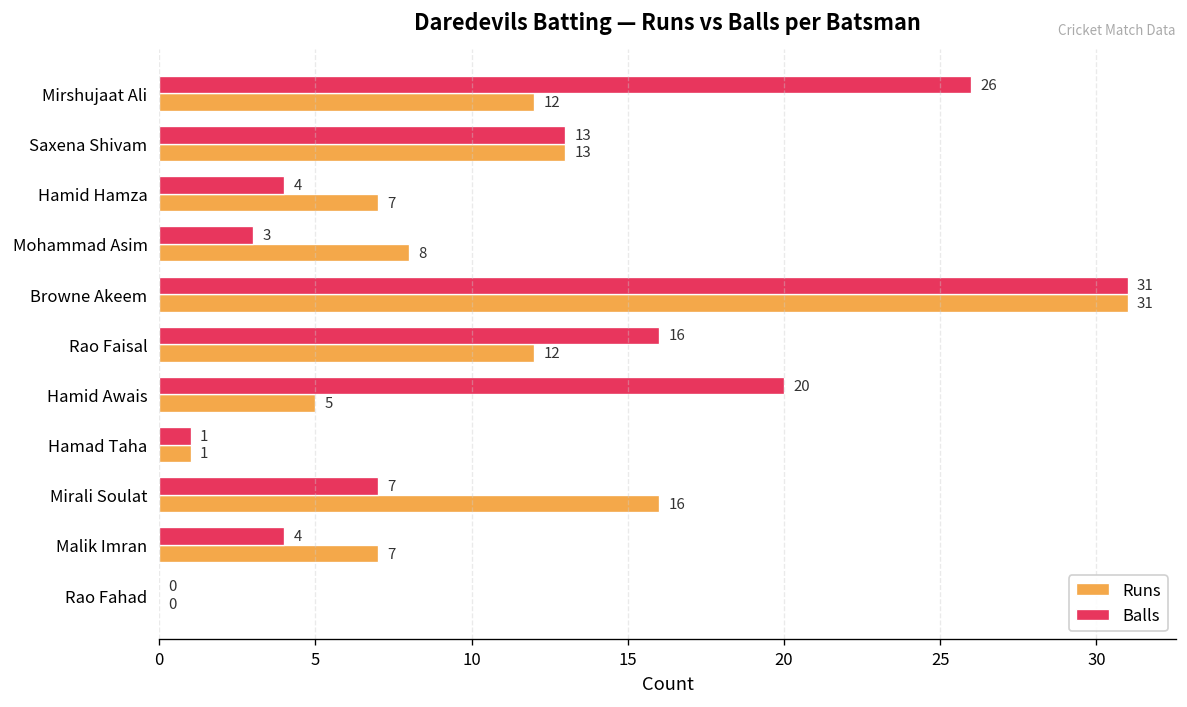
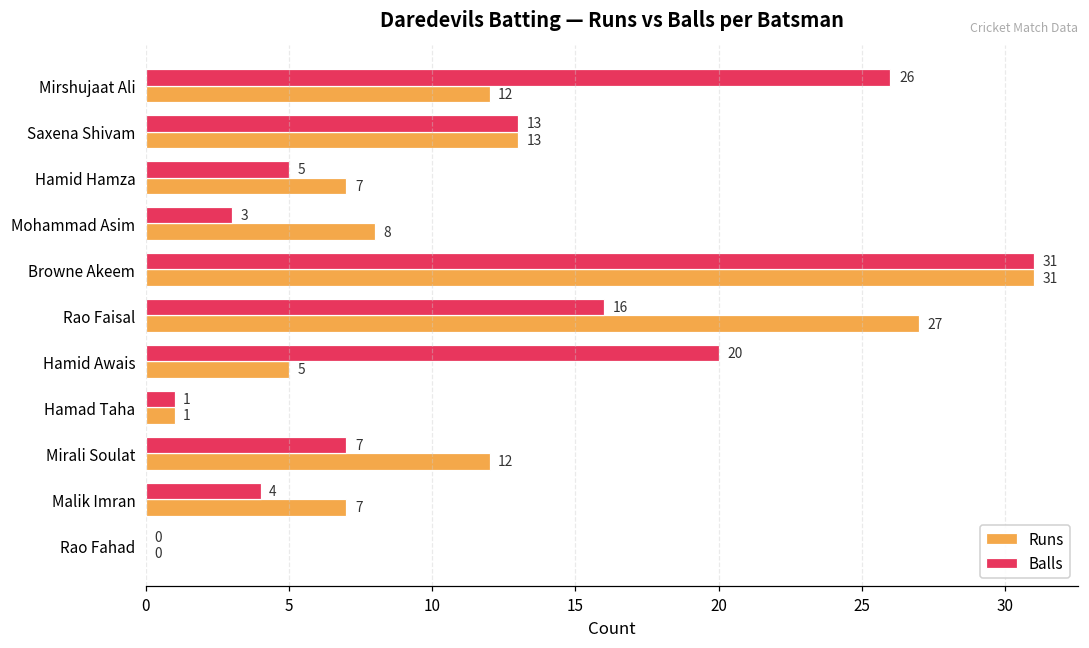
Balls, Hamid Hamza: 4 -> 5
Runs, Rao Faisal: 12 -> 27
Runs, Mirali Soulat: 16 -> 12
